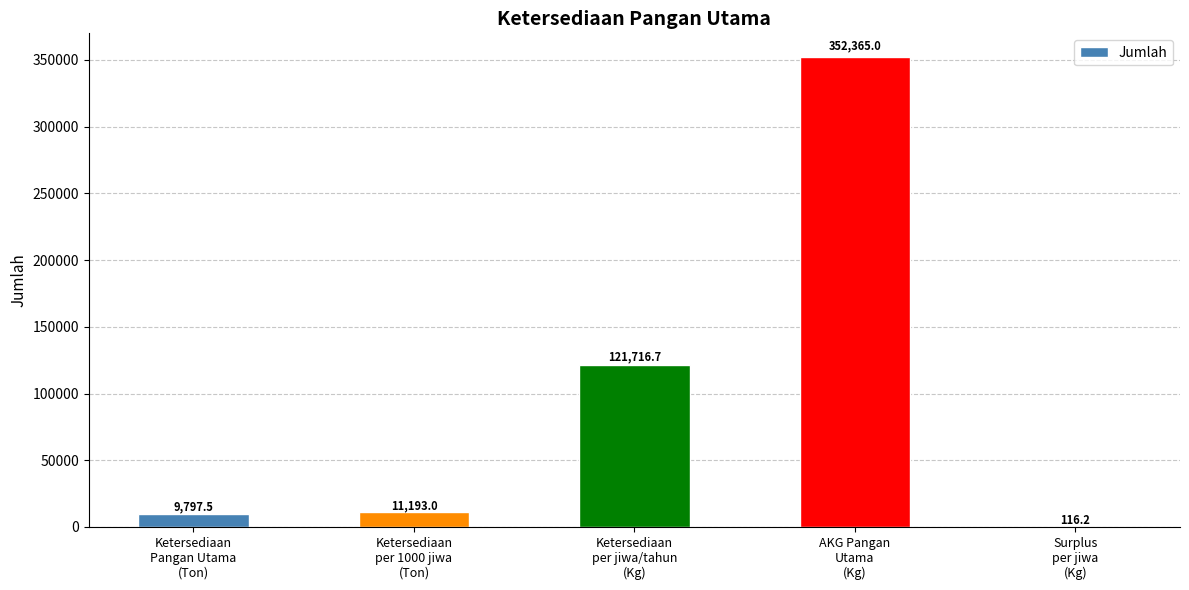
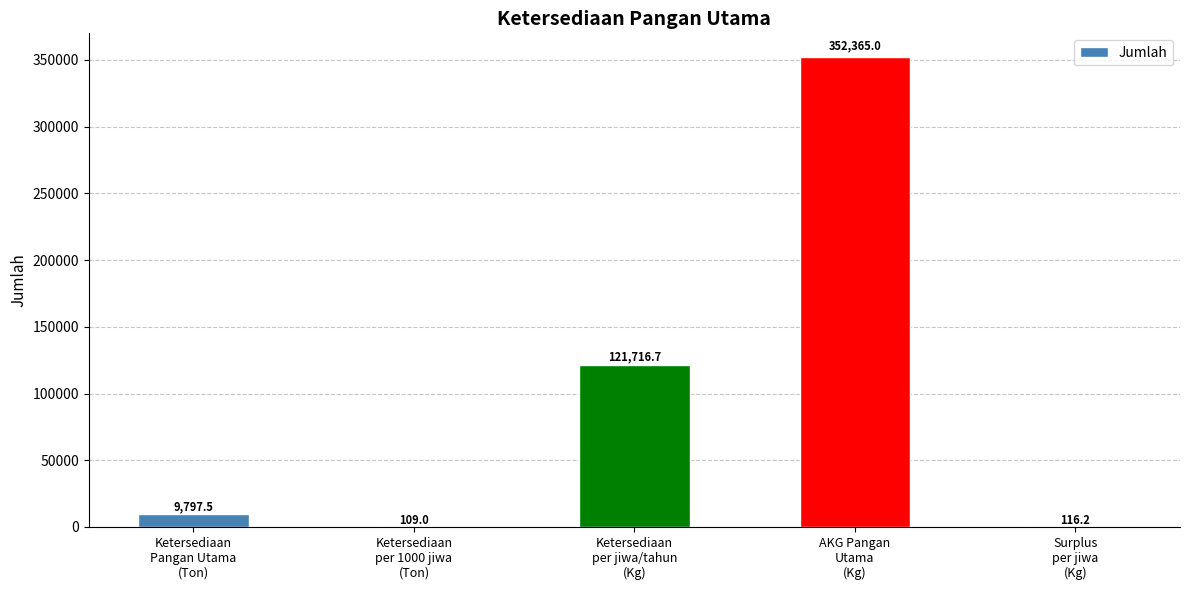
Ketersediaan per 1000 jiwa (Ton): 11,193.0 -> 109.0
